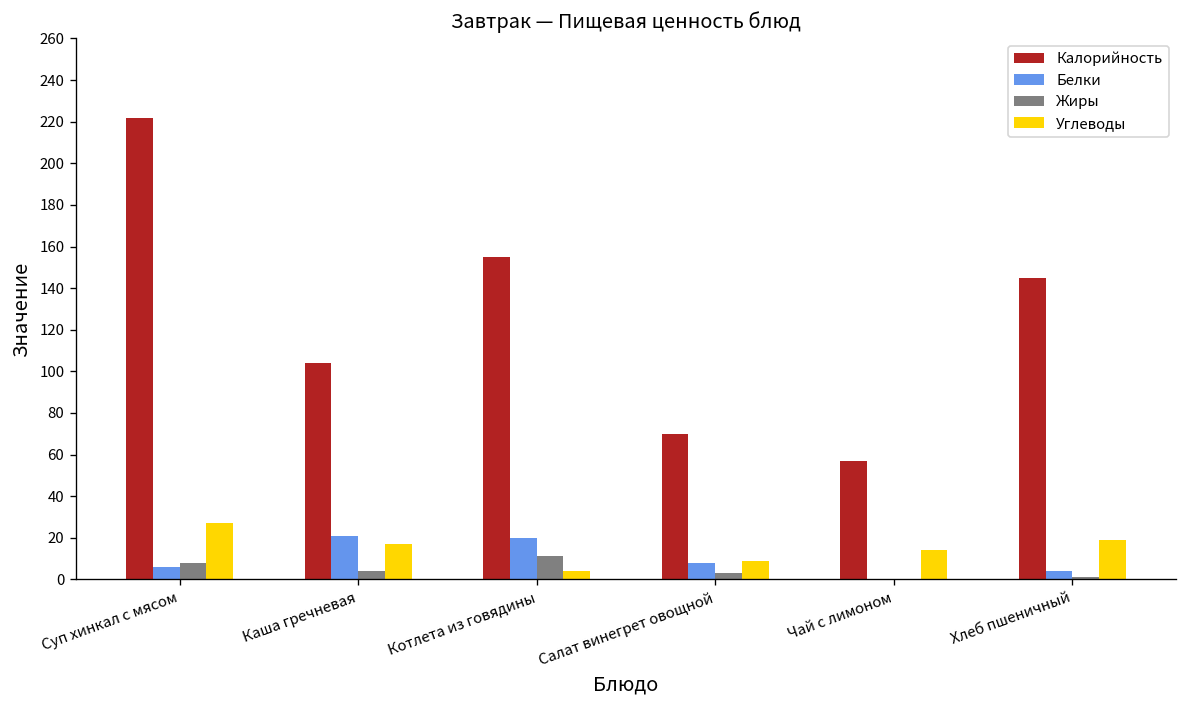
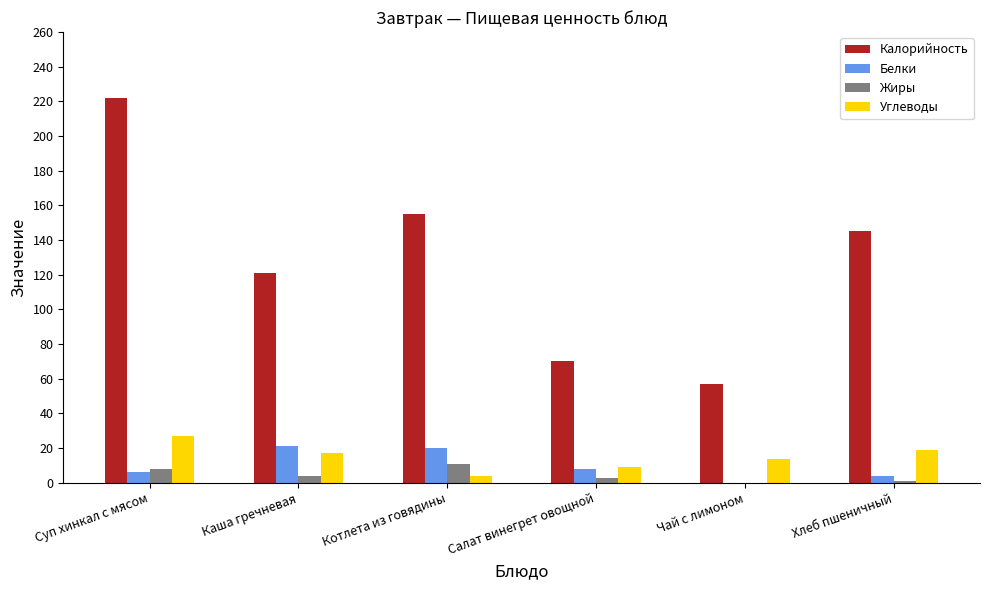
Калорийность, Каша гречневая: 104 -> 121
